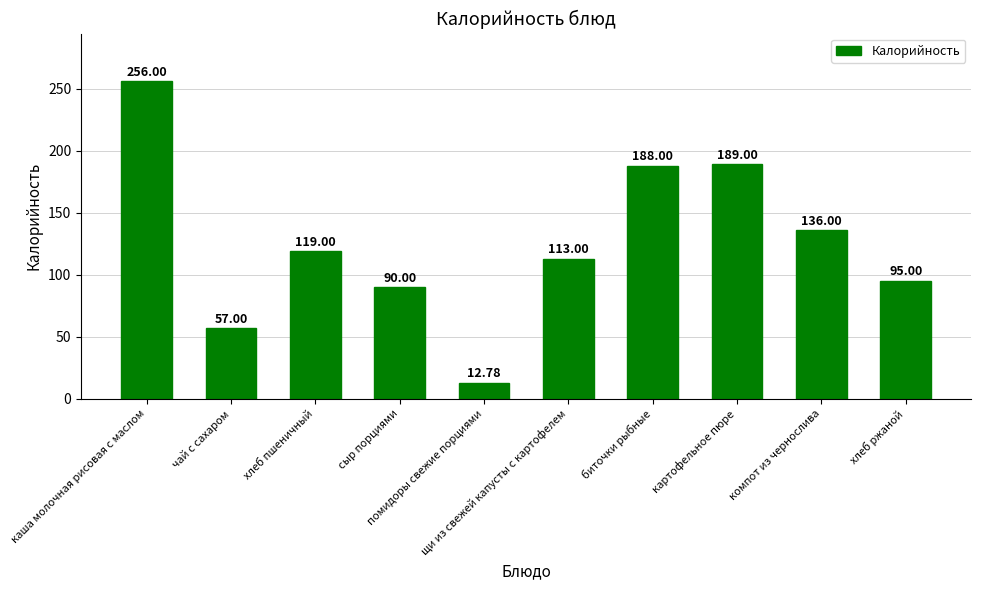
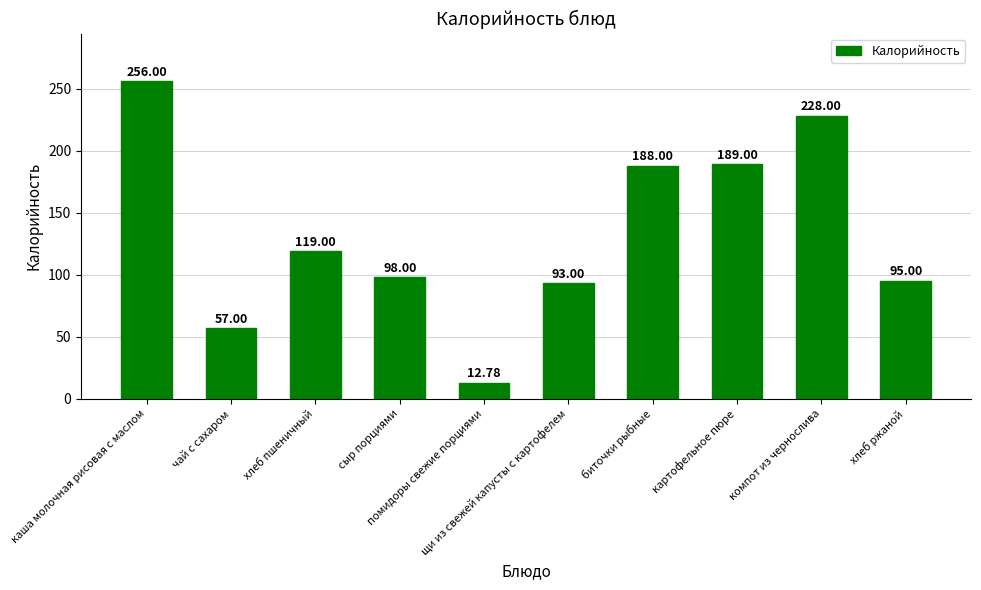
сыр порциями: 90.00 -> 98.00
щи из свежей капусты с картофелем: 113.00 -> 93.00
компот из чернослива: 136.00 -> 228.00
